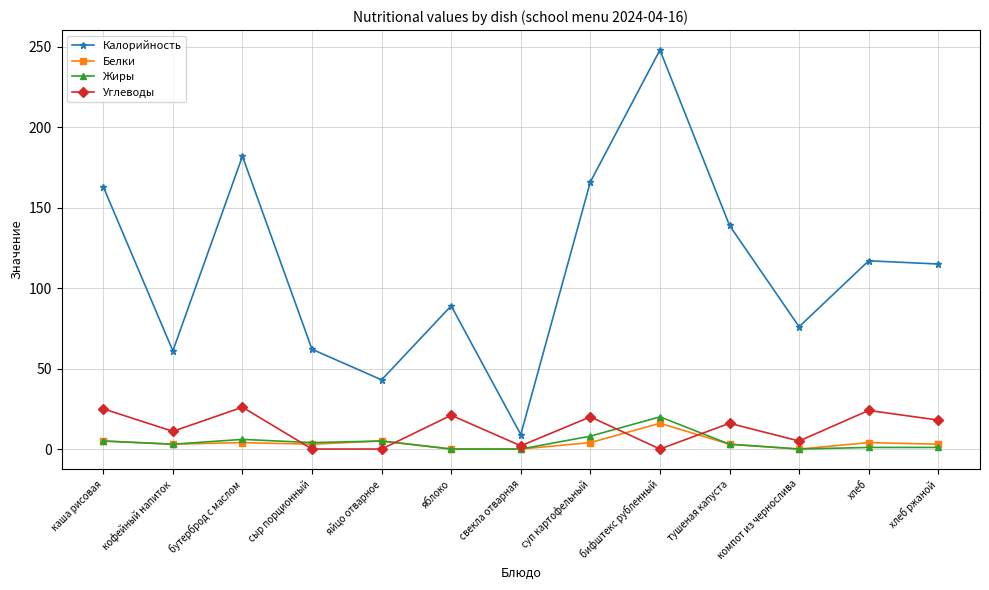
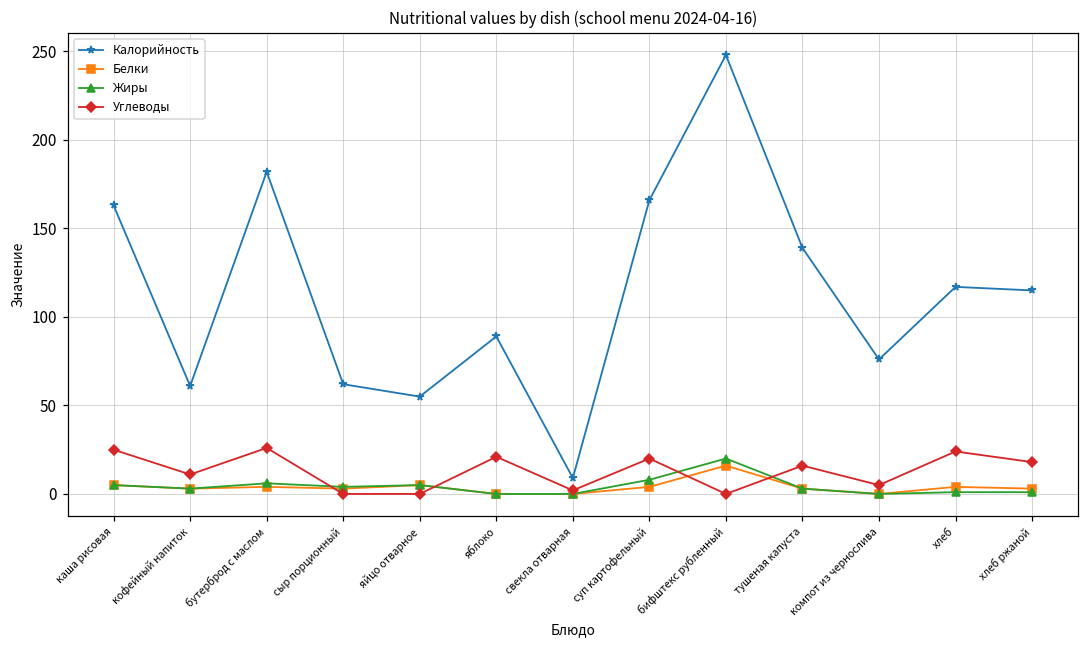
Калорийность, яйцо отварное: 43 -> 55
